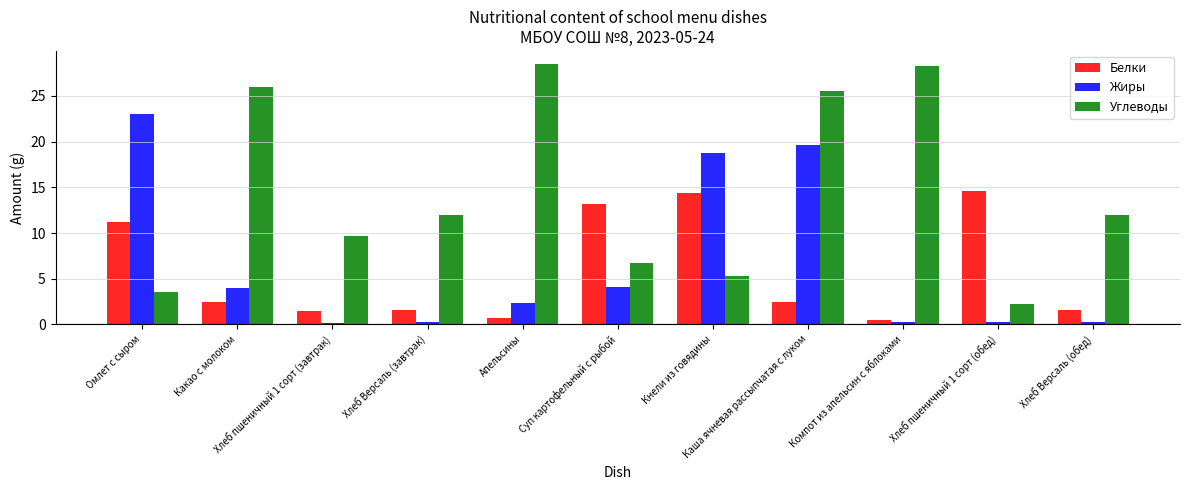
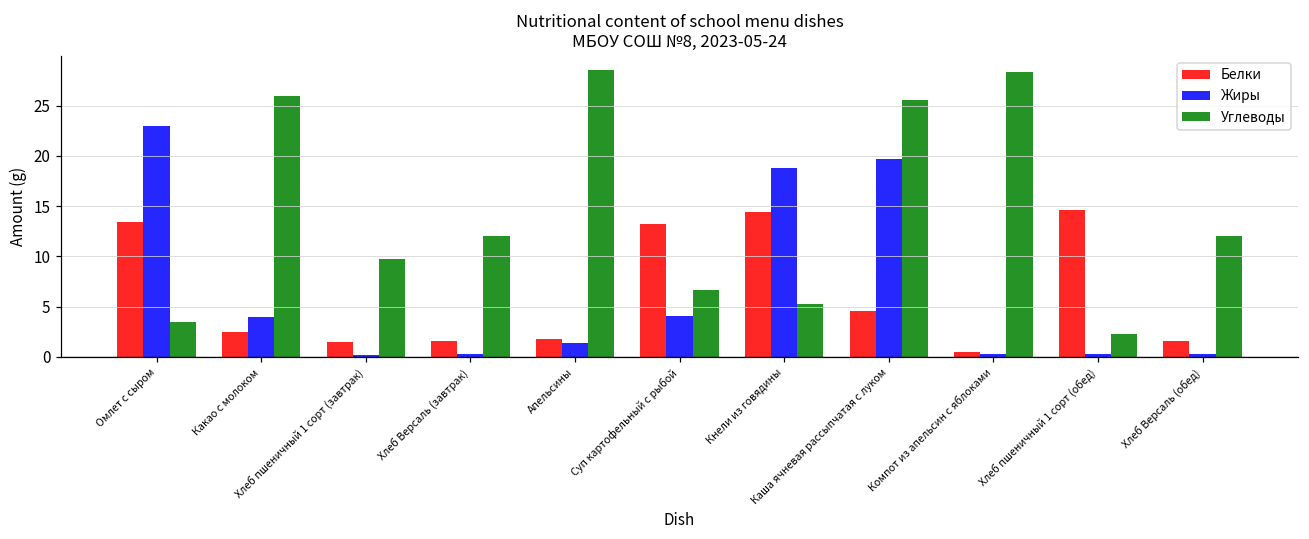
Белки, Омлет с сыром: 11 -> 13
Белки, Апельсины: 1 -> 2
Жиры, Апельсины: 2 -> 1
Белки, Каша ячневая рассыпчатая с луком: 2 -> 5
